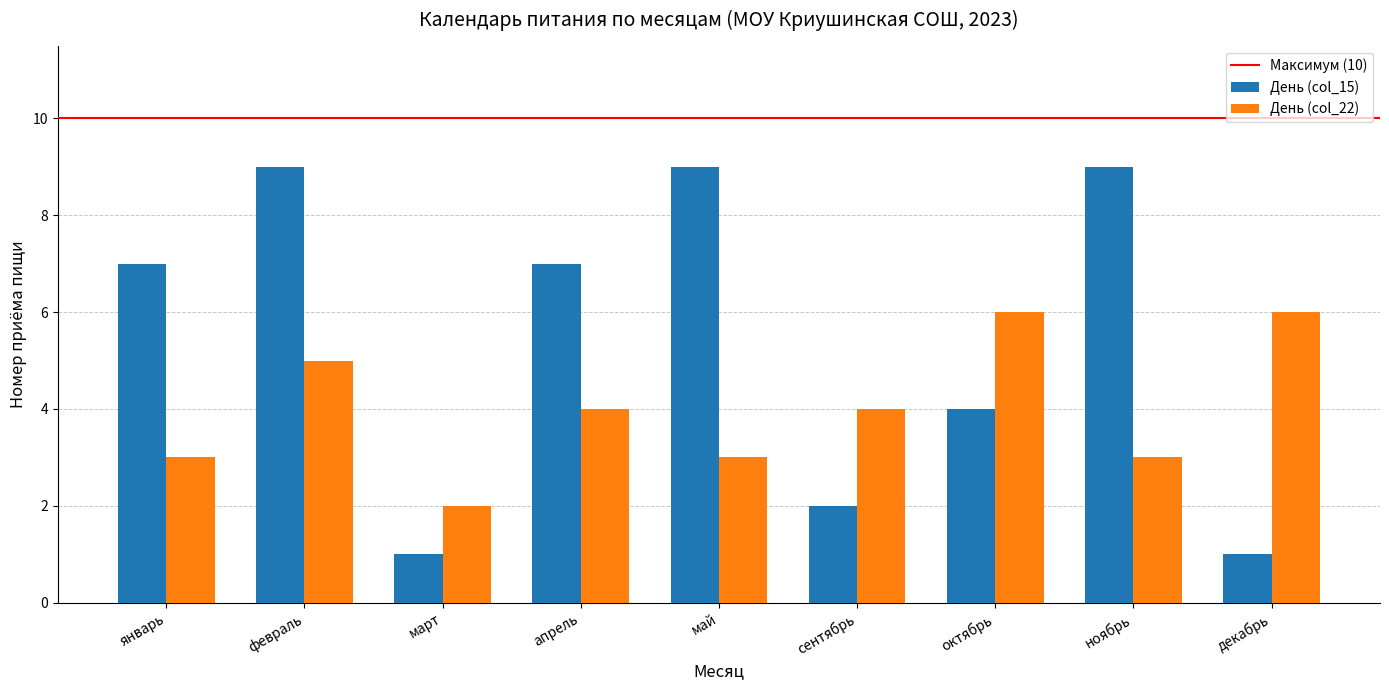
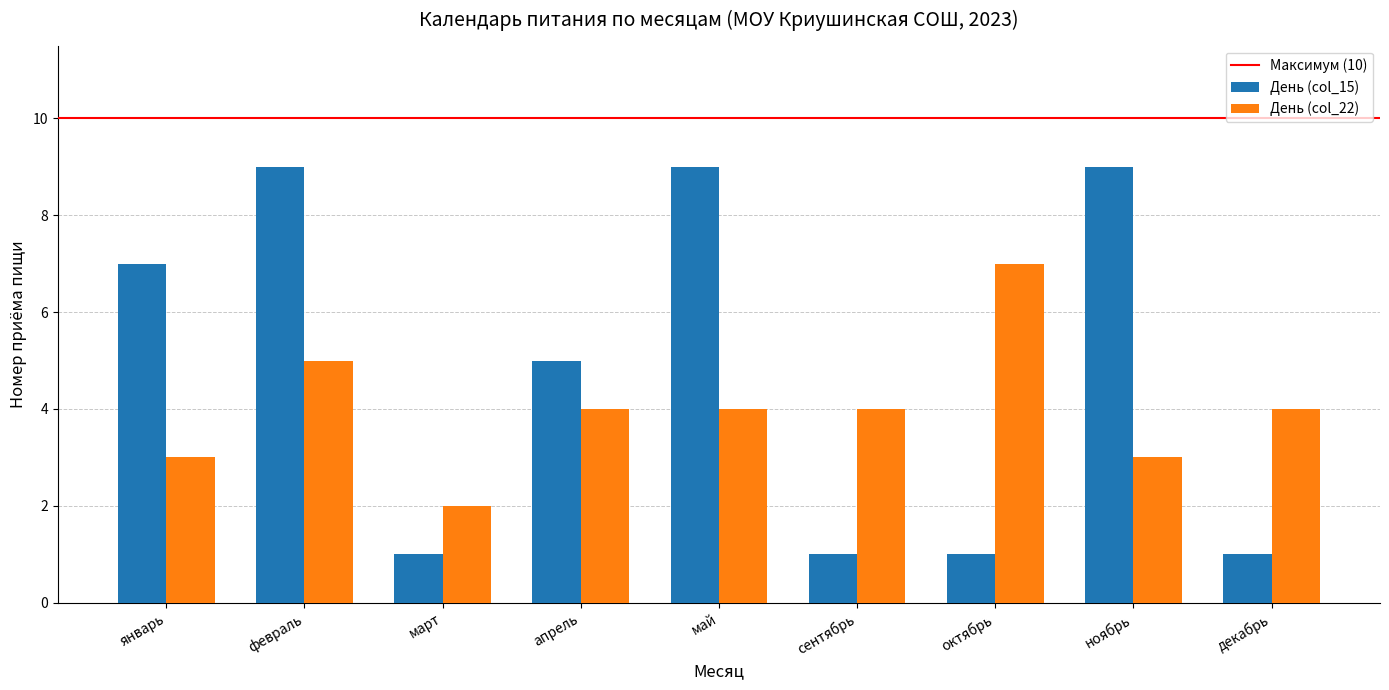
День (col_15), апрель: 7 -> 5
День (col_22), май: 3 -> 4
День (col_15), сентябрь: 2 -> 1
День (col_15), октябрь: 4 -> 1
День (col_22), октябрь: 6 -> 7
День (col_22), декабрь: 6 -> 4
